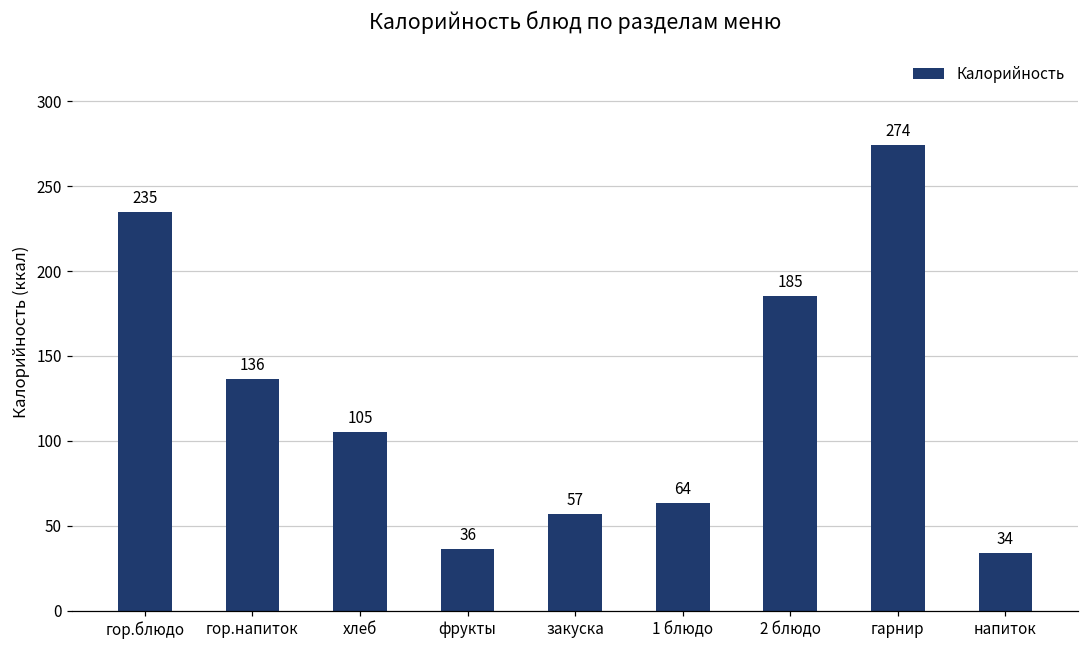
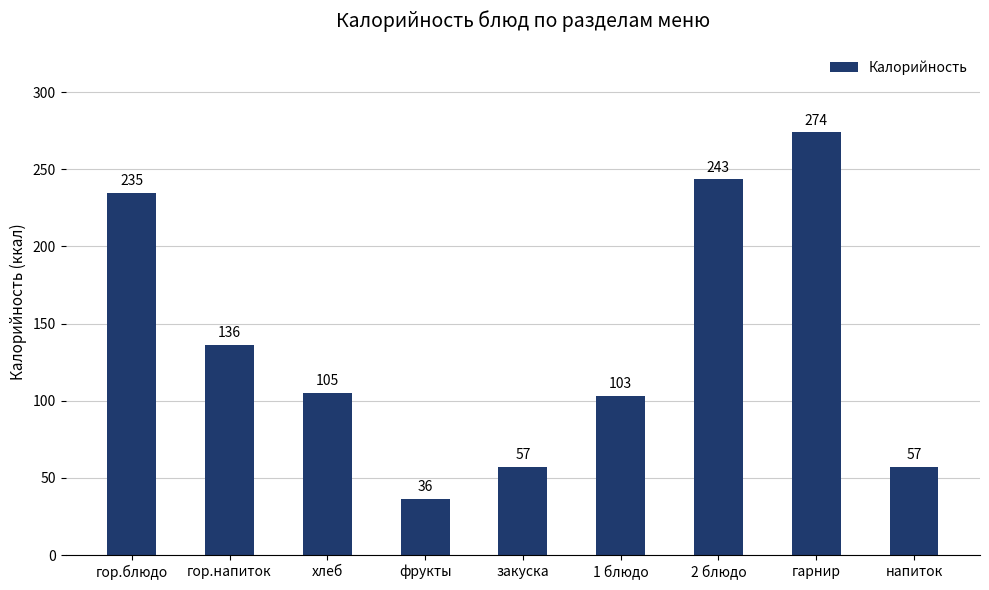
1 блюдо: 64 -> 103
2 блюдо: 185 -> 243
напиток: 34 -> 57
